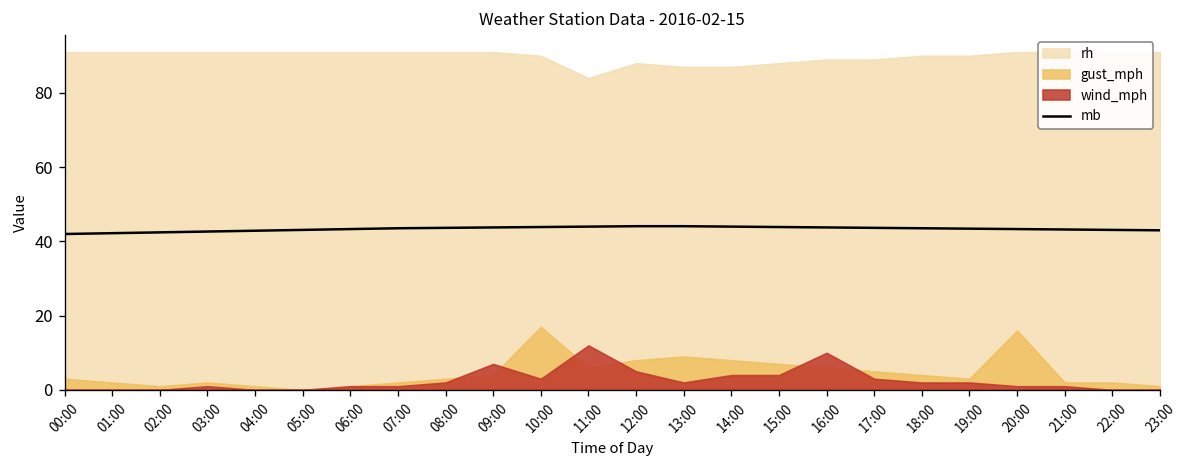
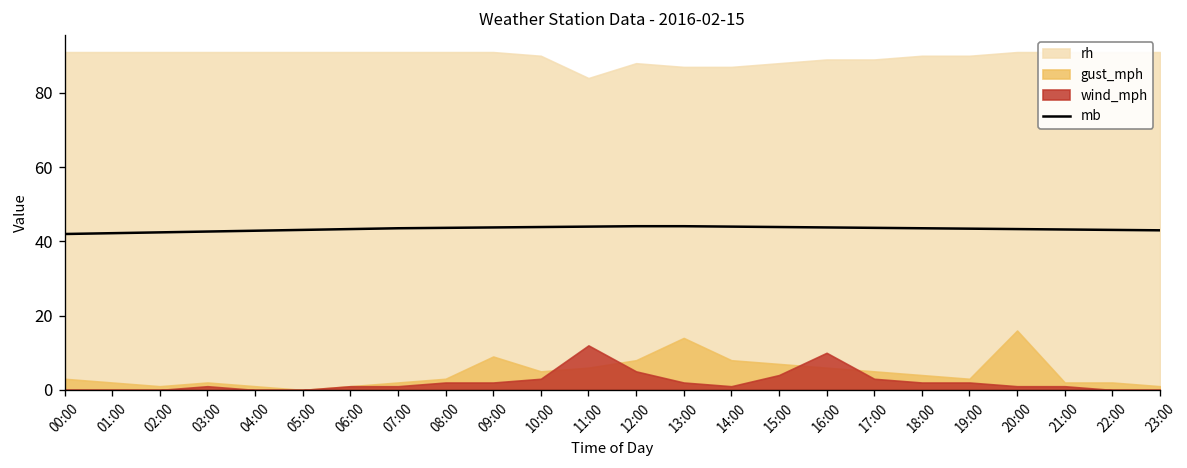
gust_mph, 09:00: 4 -> 9
wind_mph, 09:00: 7 -> 2
gust_mph, 10:00: 17 -> 5
gust_mph, 13:00: 9 -> 14
wind_mph, 14:00: 4 -> 1
